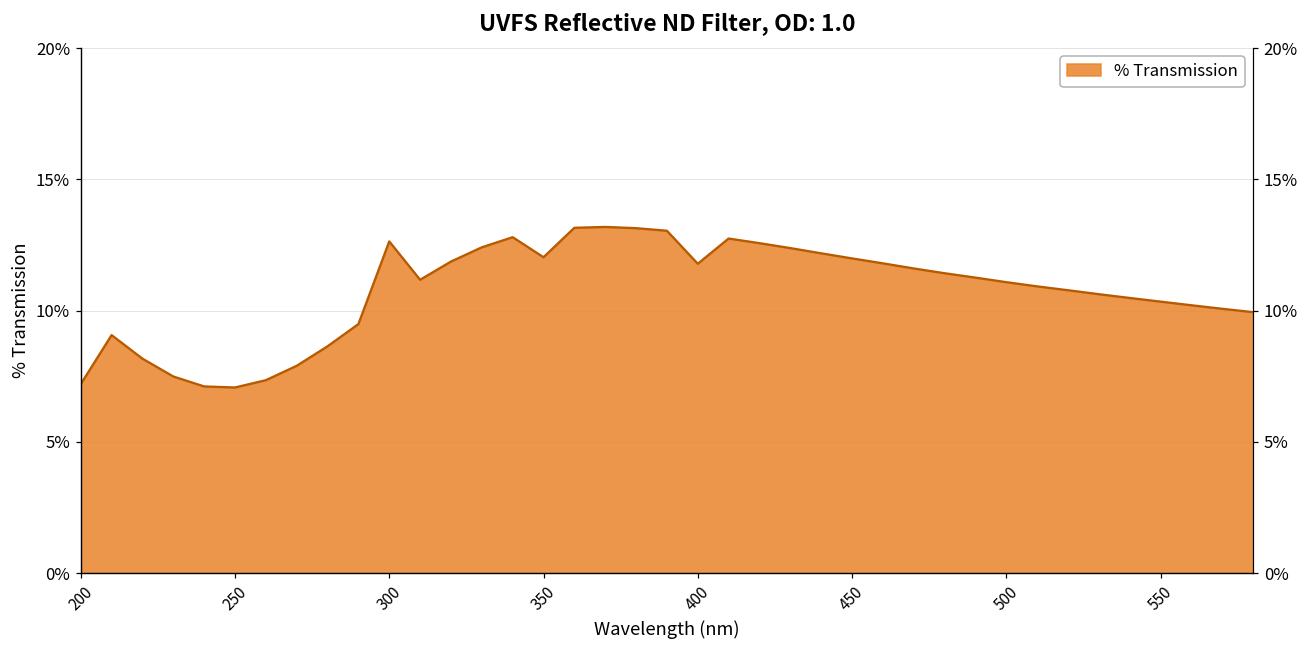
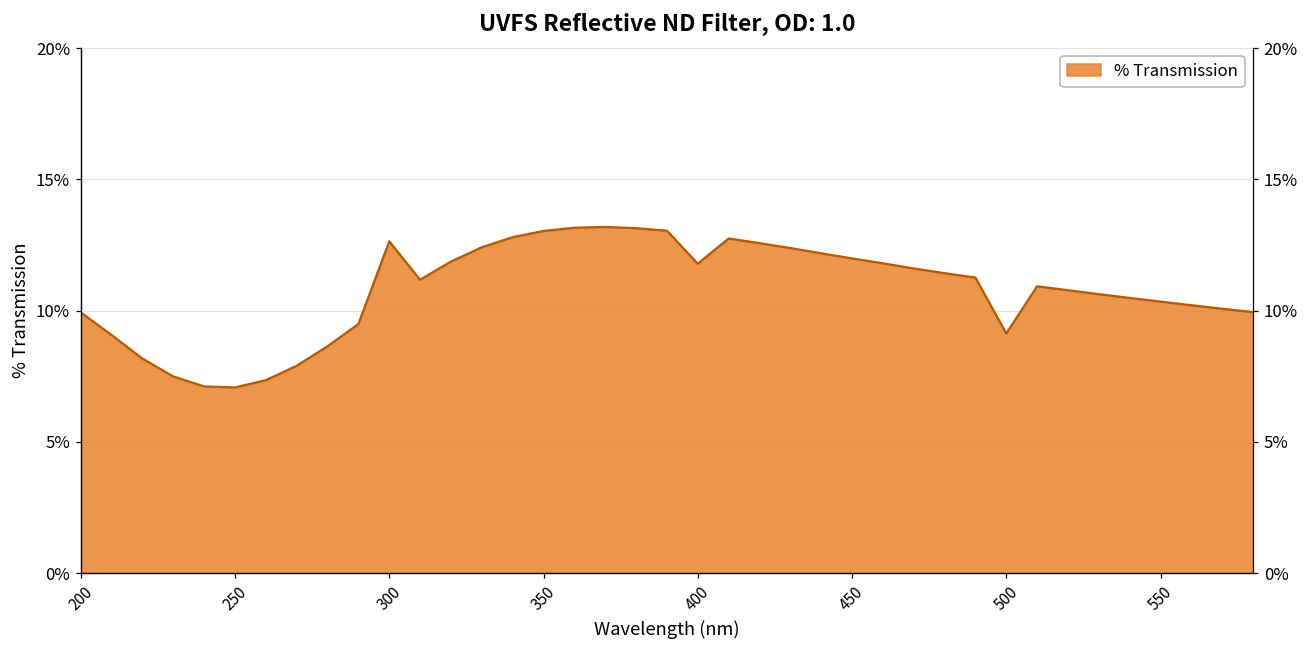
200: 7.2% -> 9.9%
350: 12.0% -> 13.0%
500: 11.1% -> 9.1%
